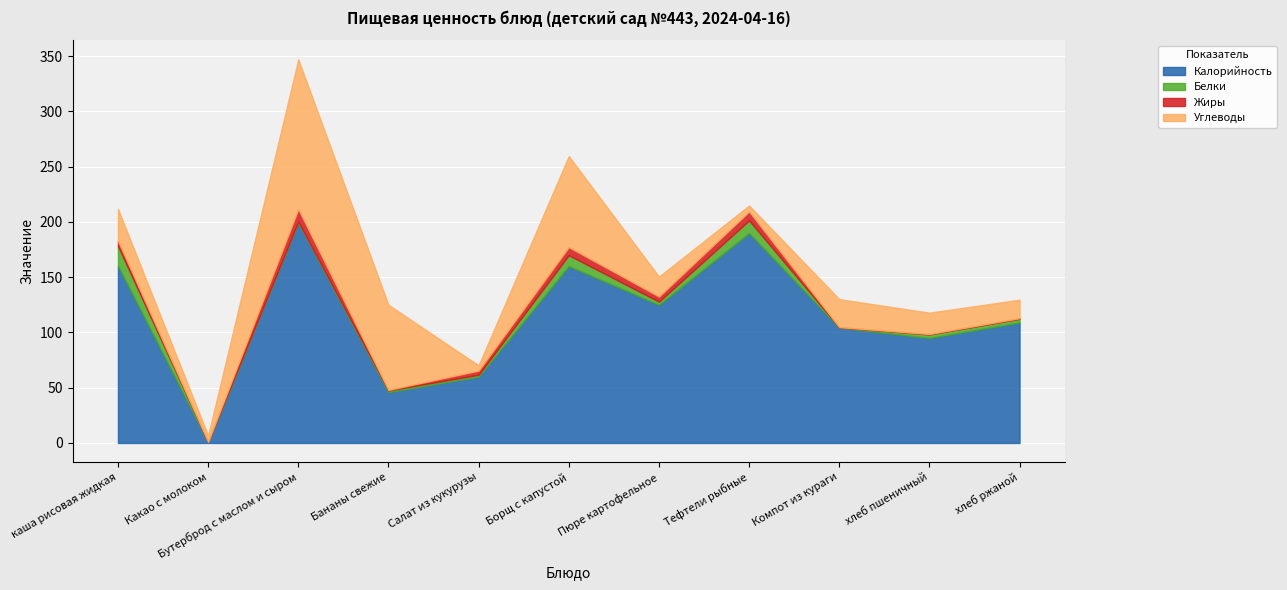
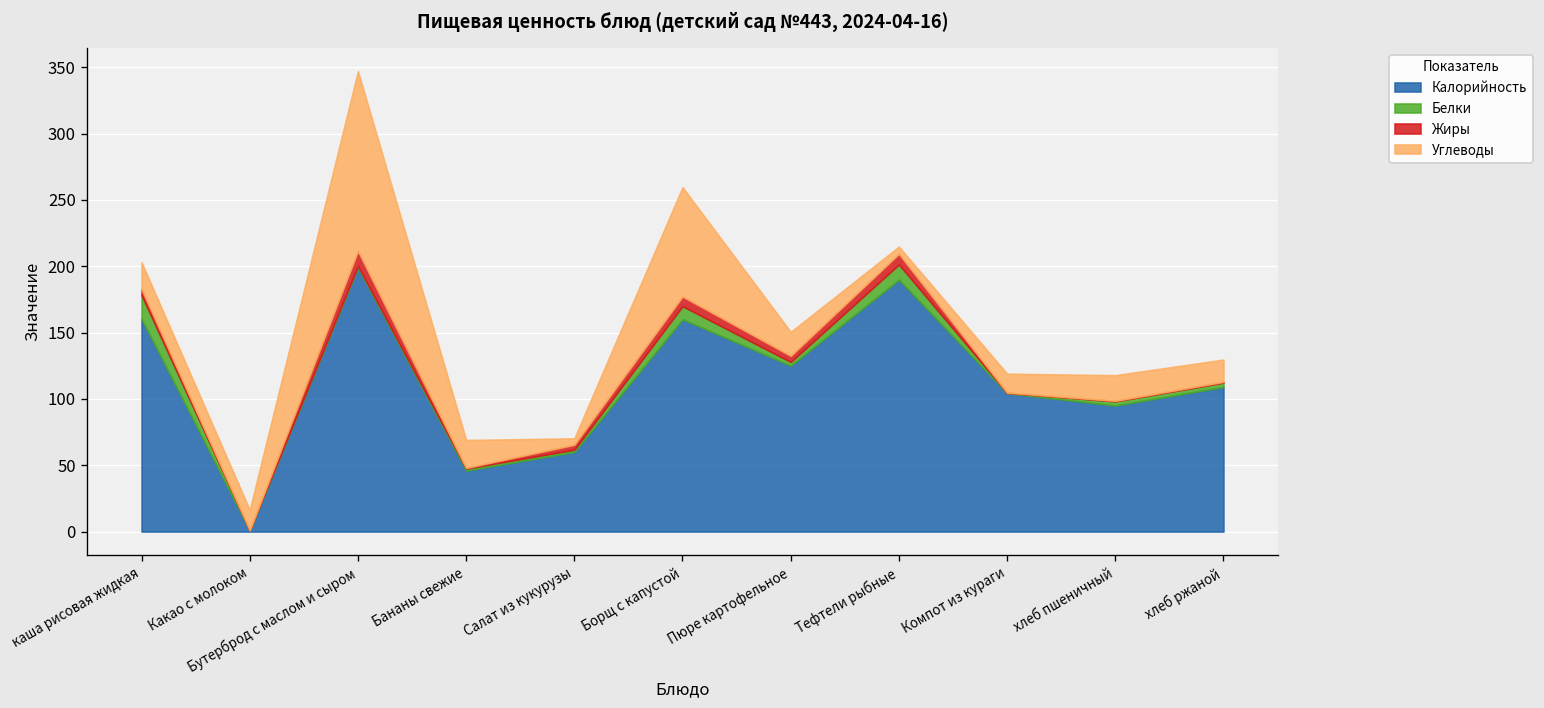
Углеводы, каша рисовая жидкая: 29 -> 20
Углеводы, Какао с молоком: 6 -> 15
Углеводы, Бананы свежие: 77 -> 21
Углеводы, Компот из кураги: 25 -> 14
